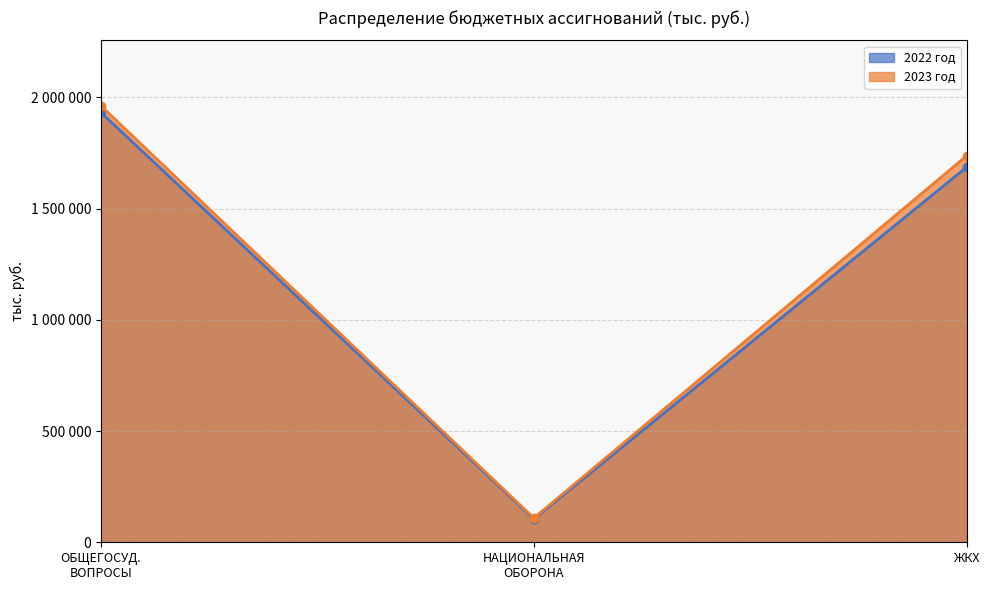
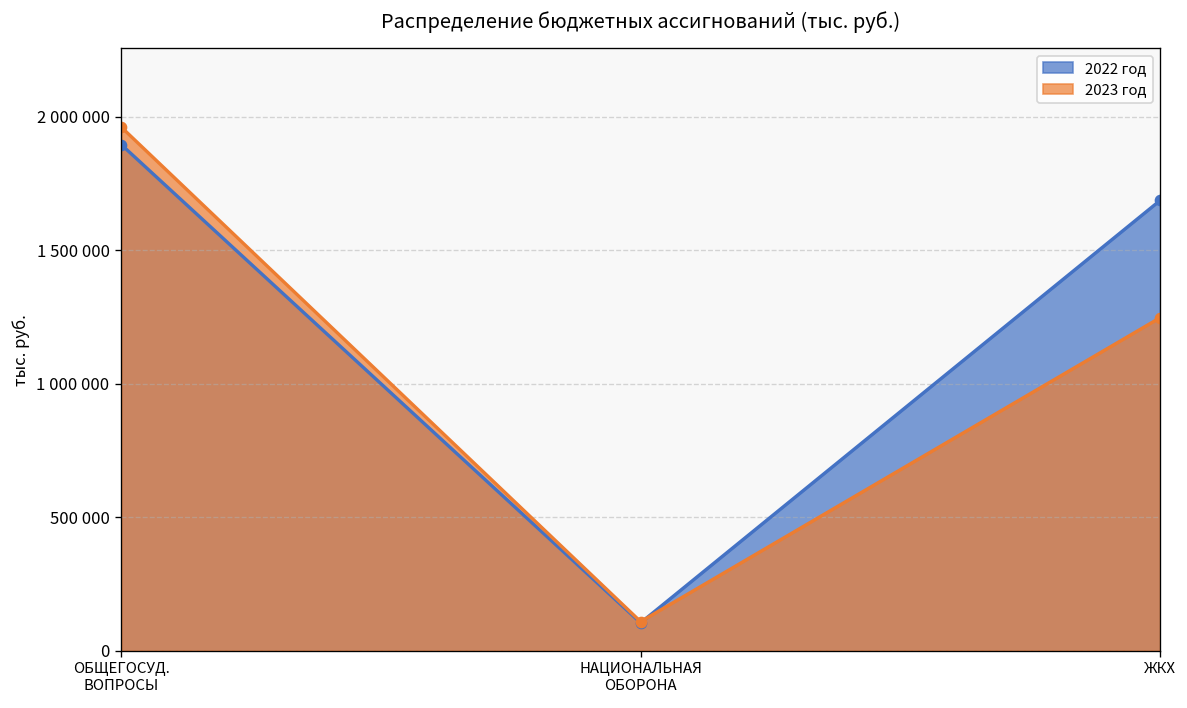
2022 год, ОБЩЕГОСУД. ВОПРОСЫ: 1930000 -> 1900000
2023 год, ЖКХ: 1740000 -> 1250000
